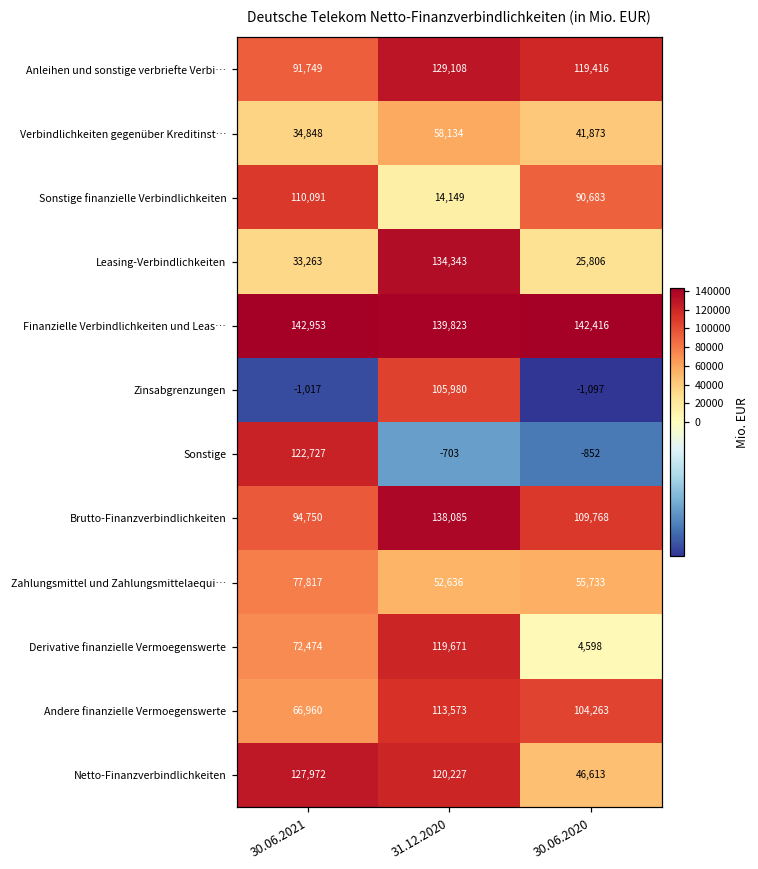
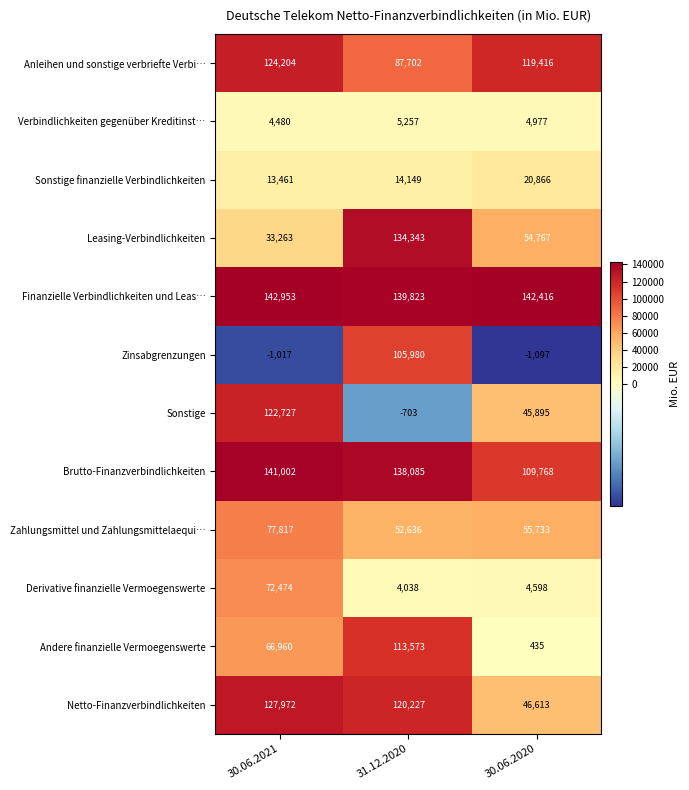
Anleihen und sonstige verbriefte Verbi…, 30.06.2021: 91,749 -> 124,204
Anleihen und sonstige verbriefte Verbi…, 31.12.2020: 129,108 -> 87,702
Verbindlichkeiten gegenüber Kreditinst…, 30.06.2021: 34,848 -> 4,480
Verbindlichkeiten gegenüber Kreditinst…, 31.12.2020: 58,134 -> 5,257
Verbindlichkeiten gegenüber Kreditinst…, 30.06.2020: 41,873 -> 4,977
Sonstige finanzielle Verbindlichkeiten, 30.06.2021: 110,091 -> 13,461
Sonstige finanzielle Verbindlichkeiten, 30.06.2020: 90,683 -> 20,866
Leasing-Verbindlichkeiten, 30.06.2020: 25,806 -> 54,767
Sonstige, 30.06.2020: -852 -> 45,895
Brutto-Finanzverbindlichkeiten, 30.06.2021: 94,750 -> 141,002
Derivative finanzielle Vermoegenswerte, 31.12.2020: 119,671 -> 4,038
Andere finanzielle Vermoegenswerte, 30.06.2020: 104,263 -> 435
